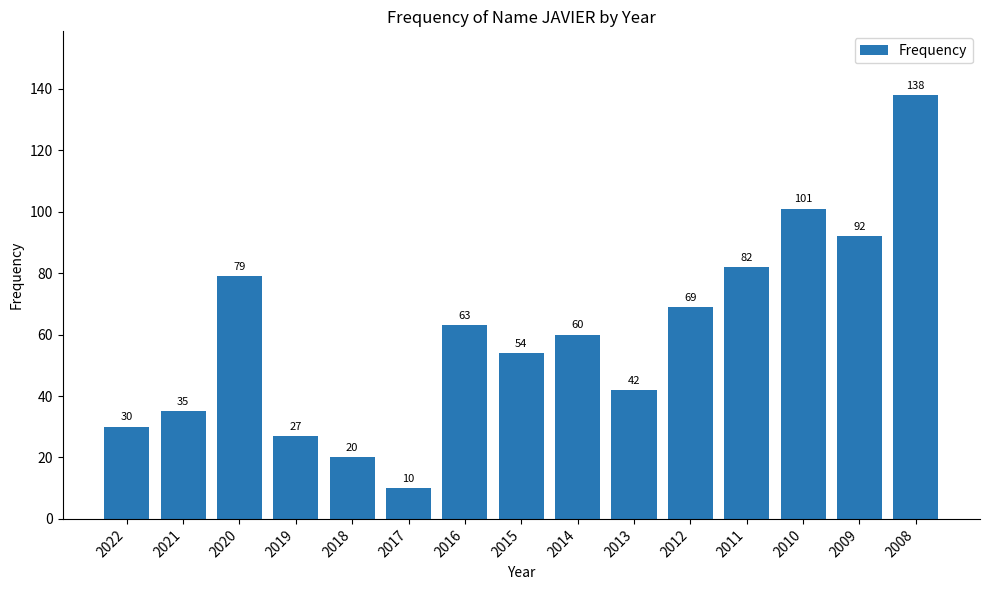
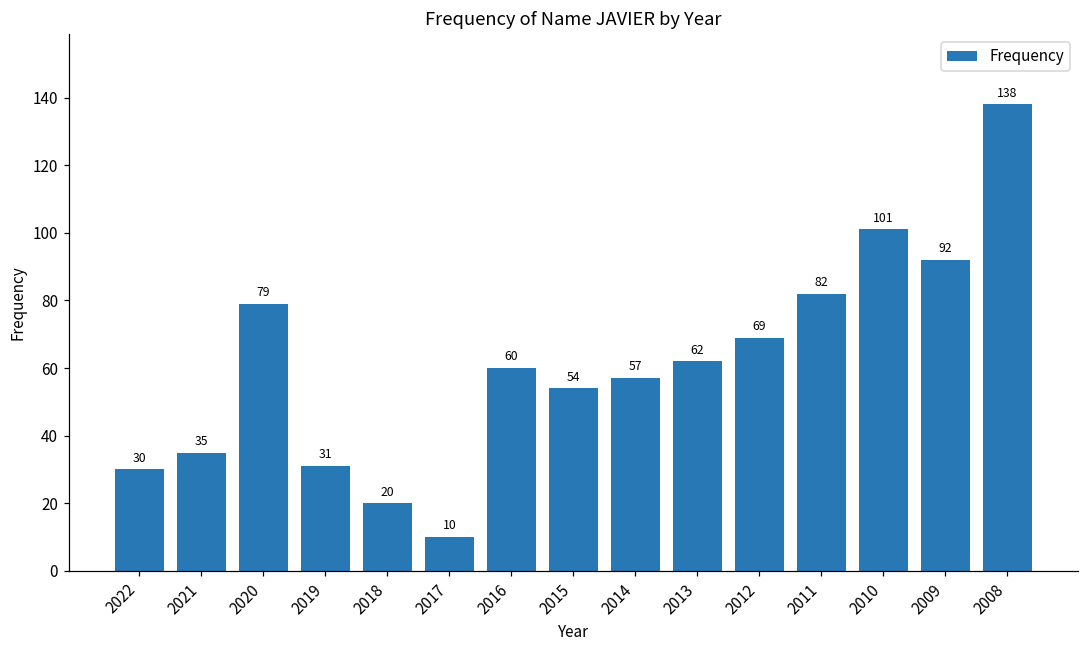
2019: 27 -> 31
2016: 63 -> 60
2014: 60 -> 57
2013: 42 -> 62
